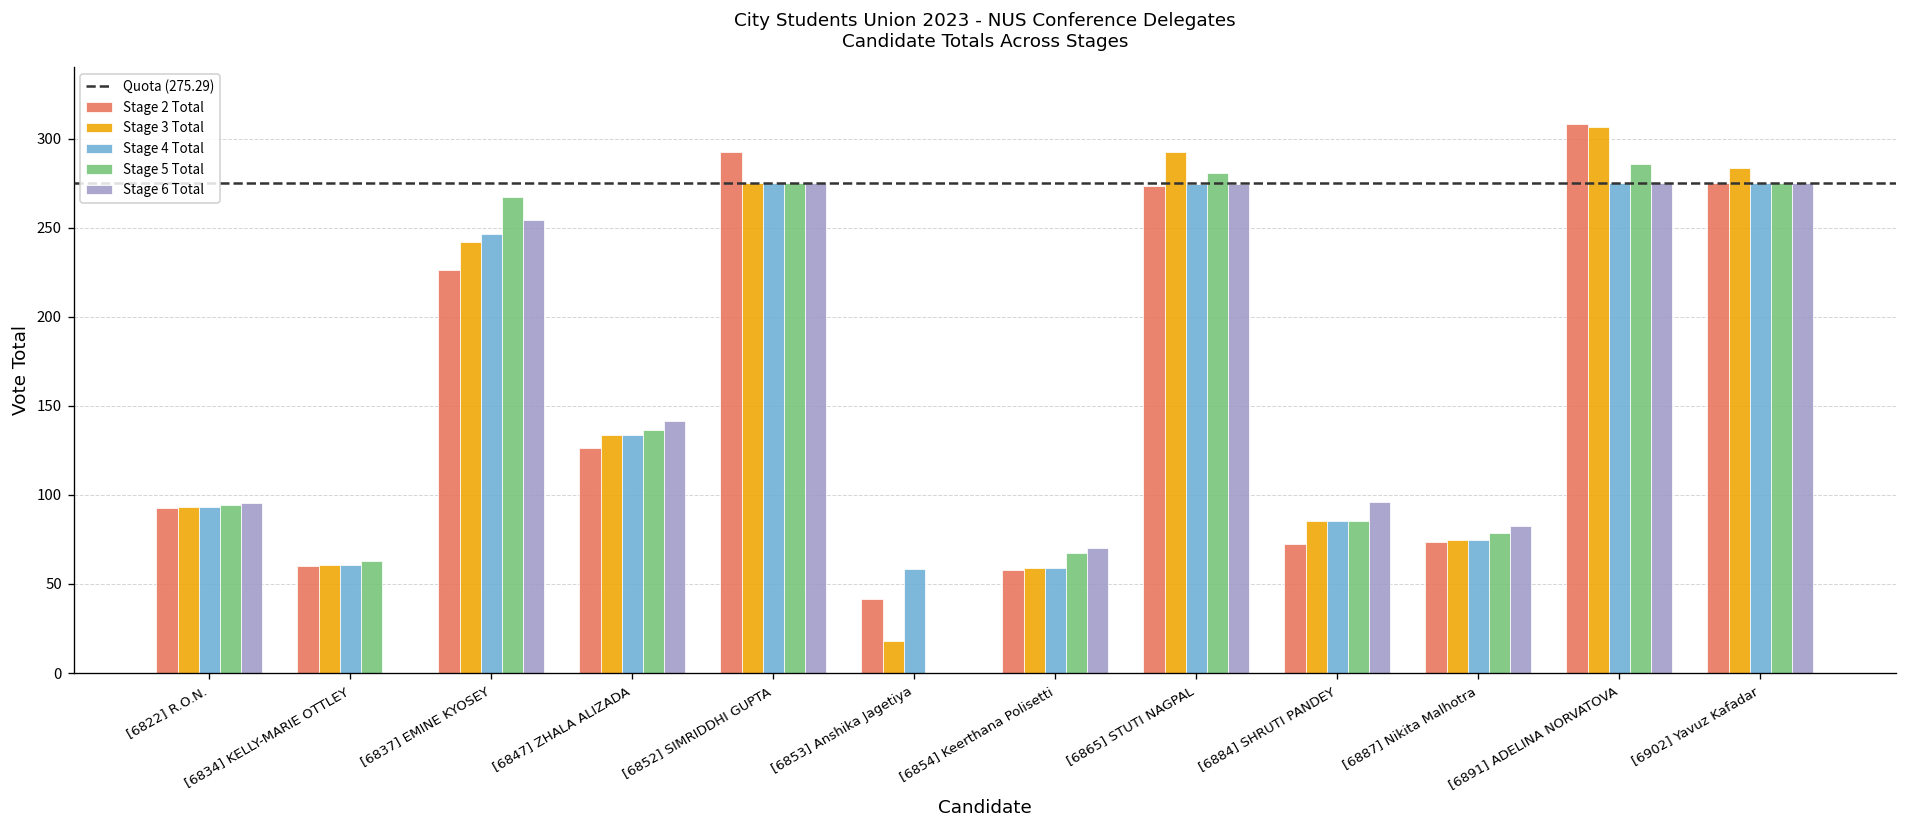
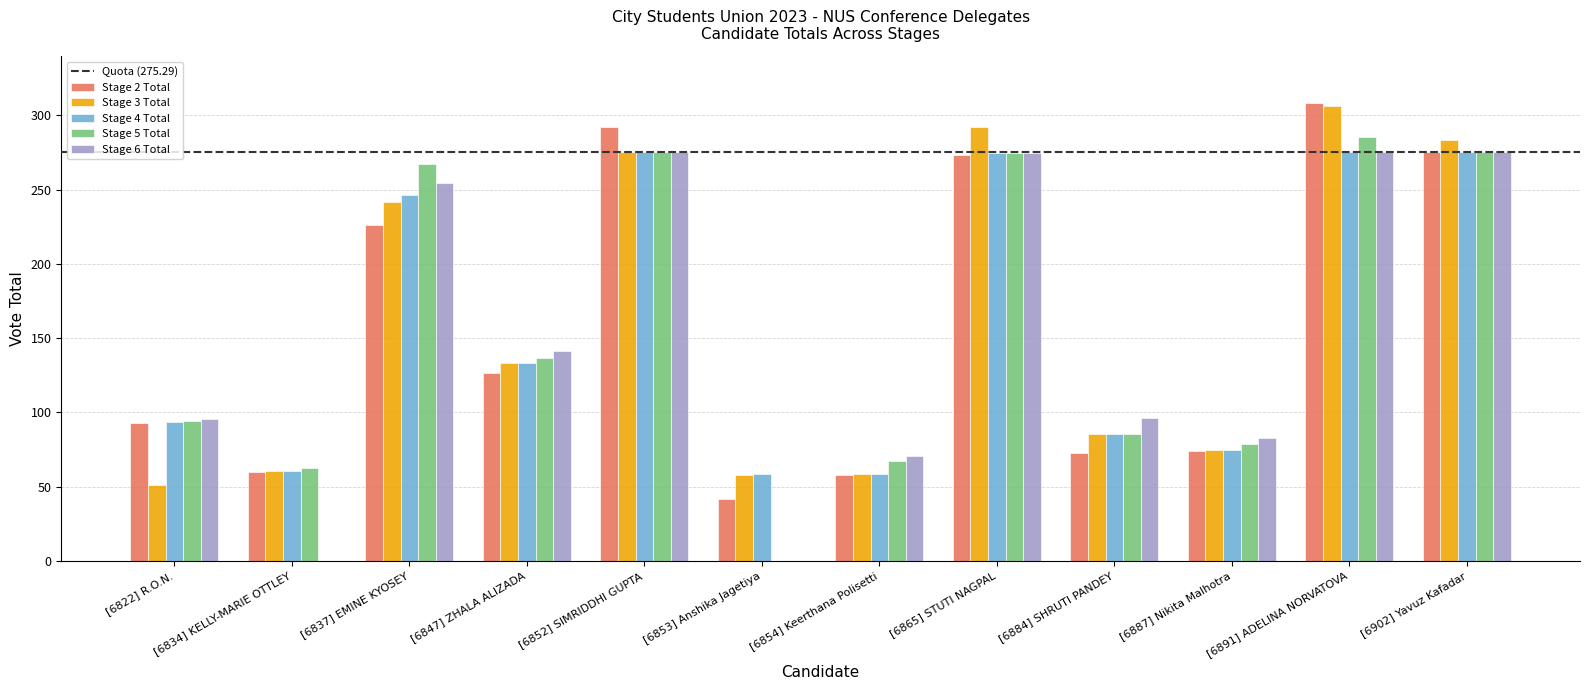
Stage 3 Total, [6822] R.O.N.: 93 -> 51
Stage 3 Total, [6853] Anshika Jagetiya: 18 -> 58
Stage 5 Total, [6865] STUTI NAGPAL: 281 -> 275
